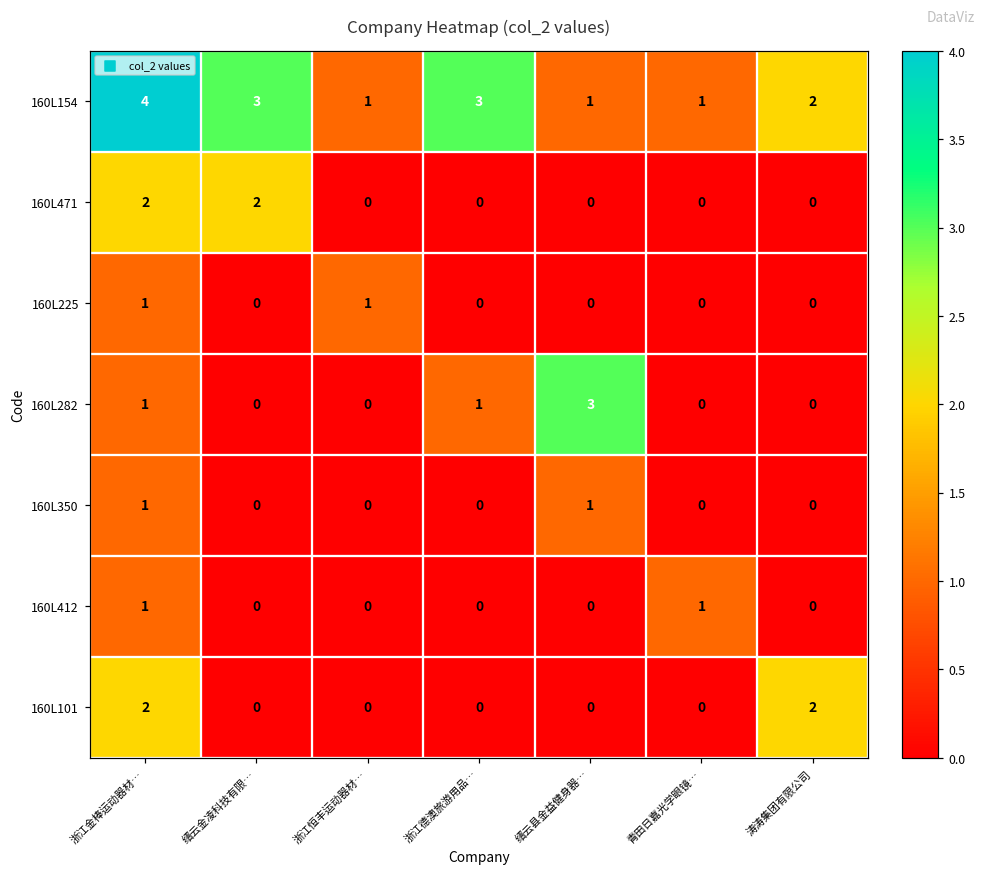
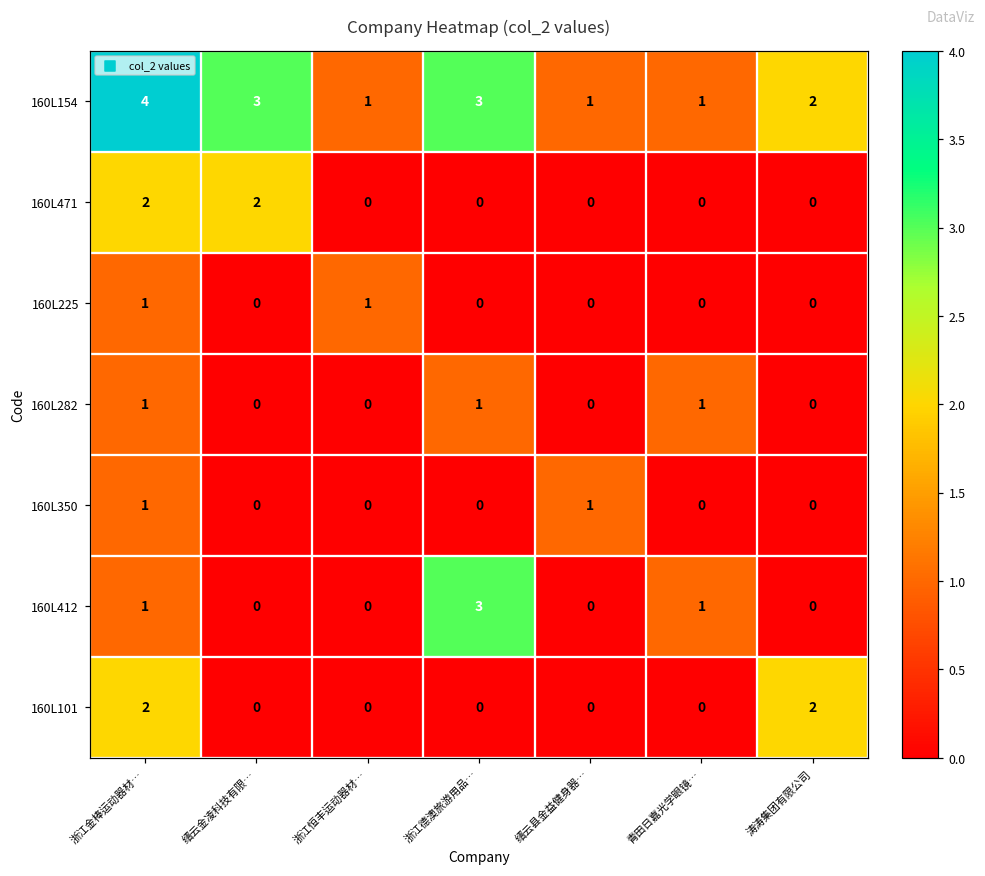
160L282, 缙云县金益健身器…: 3 -> 0
160L282, 青田日嘉光学眼镜…: 0 -> 1
160L412, 浙江德澳旅游用品…: 0 -> 3
